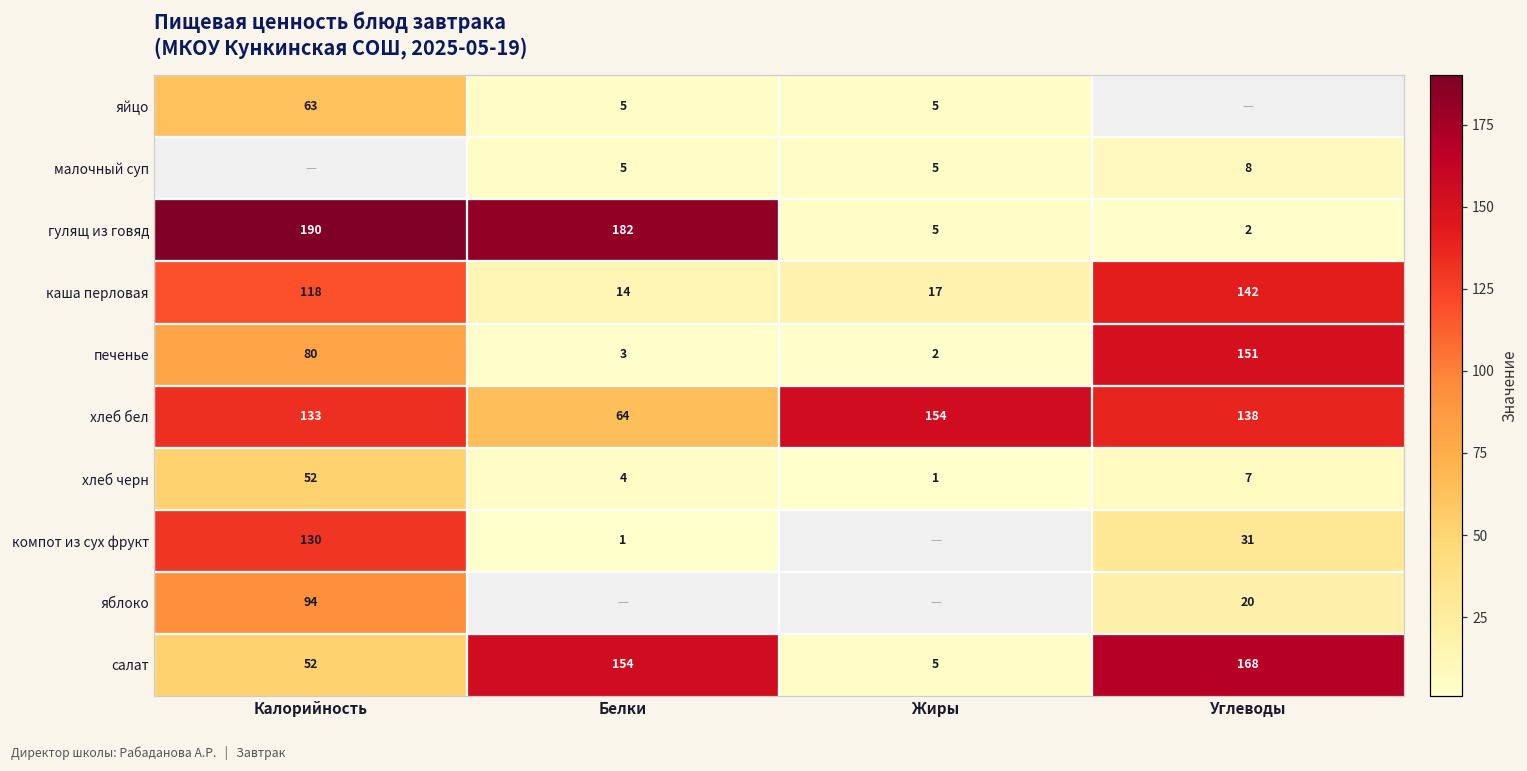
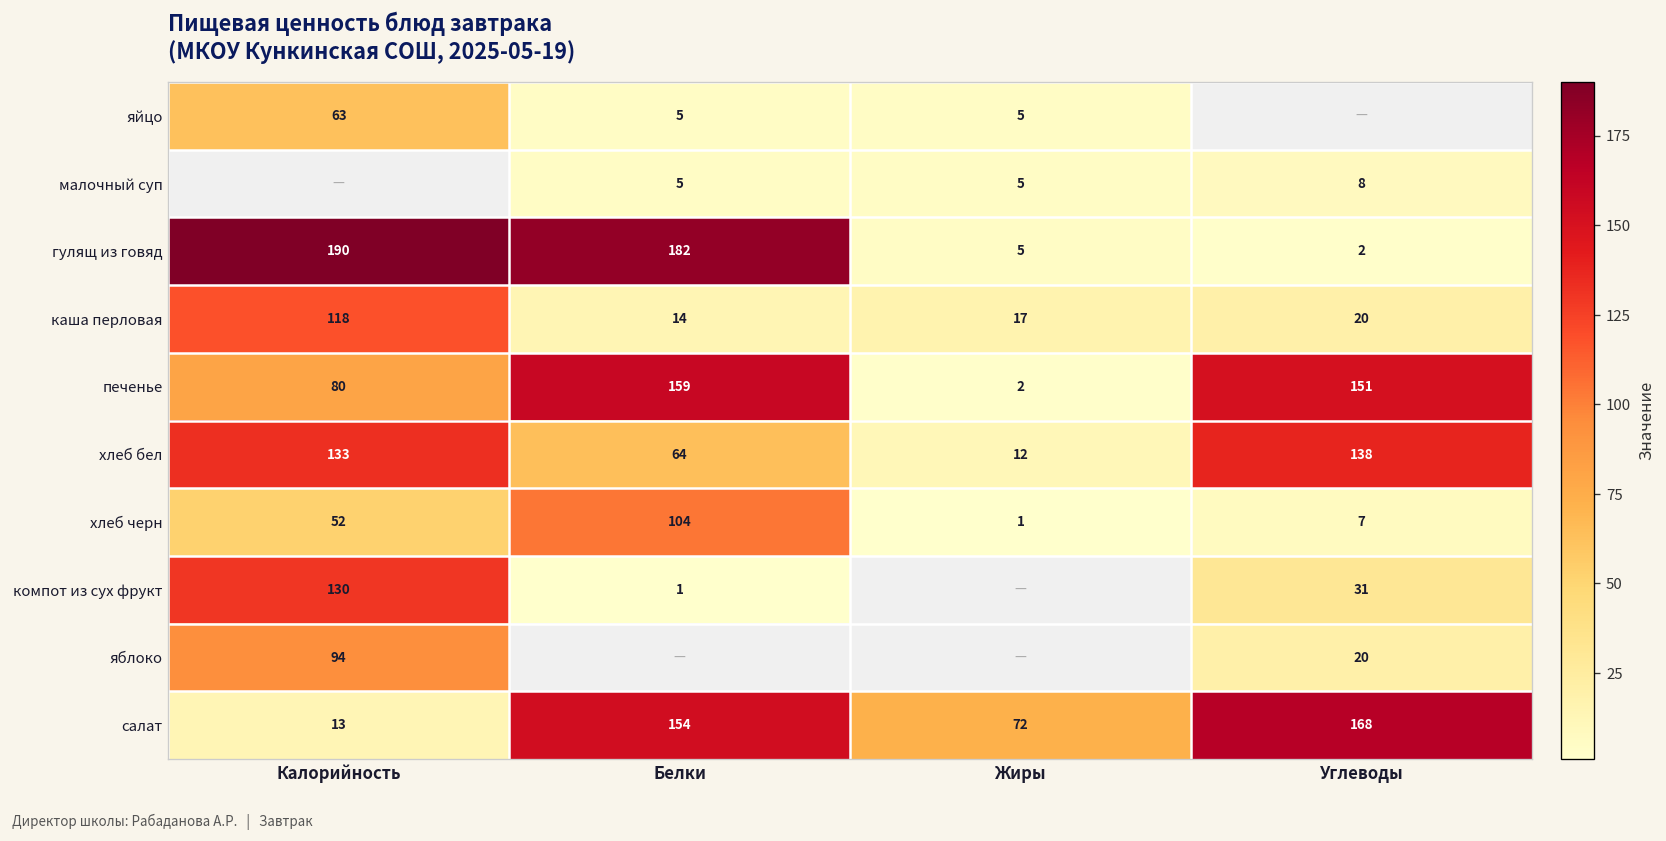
каша перловая, Углеводы: 142 -> 20
печенье, Белки: 3 -> 159
хлеб бел, Жиры: 154 -> 12
хлеб черн, Белки: 4 -> 104
салат, Калорийность: 52 -> 13
салат, Жиры: 5 -> 72
